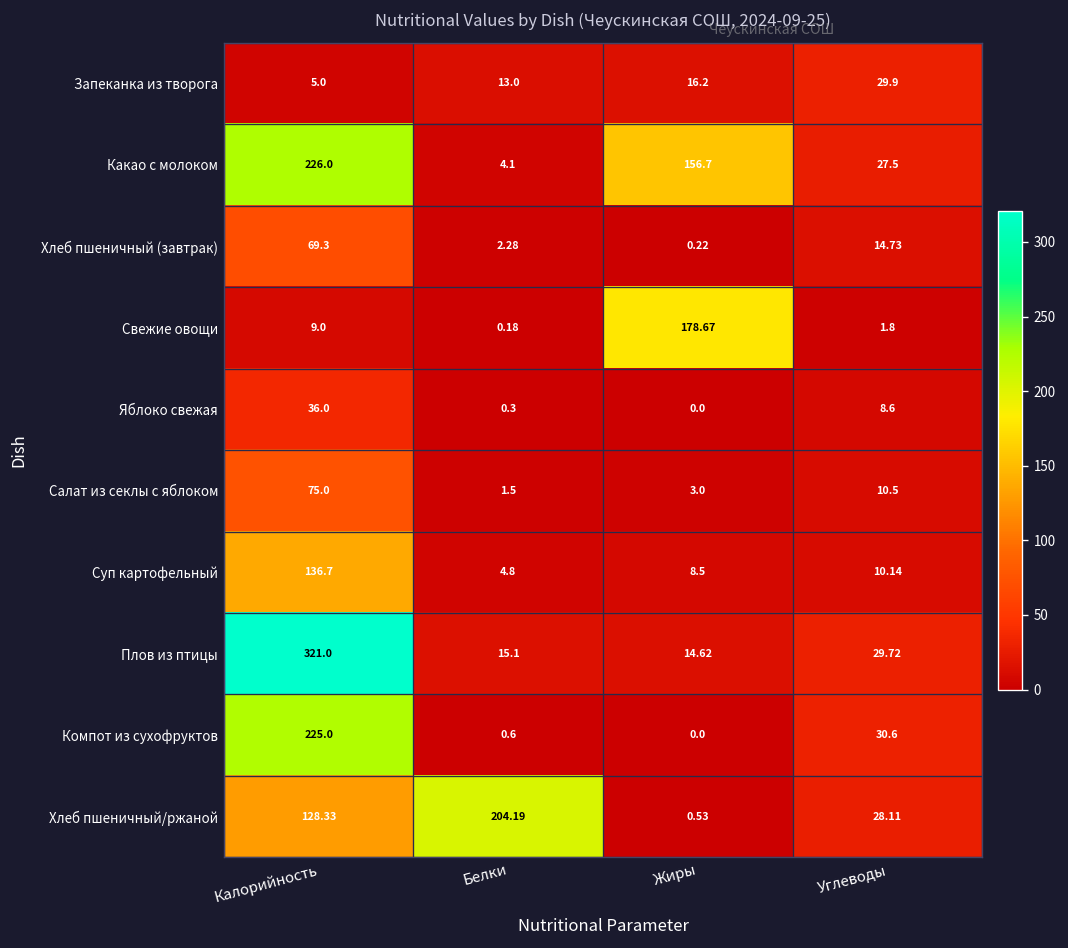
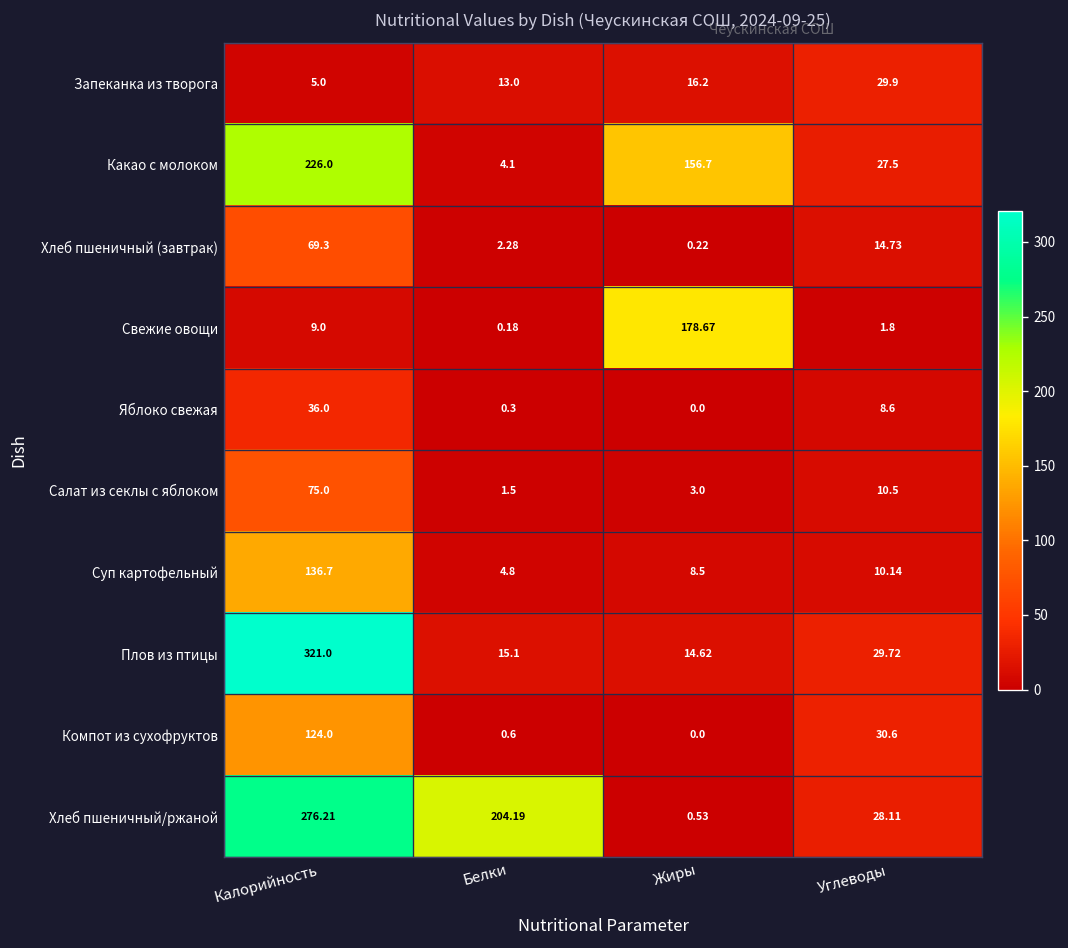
Компот из сухофруктов, Калорийность: 225.0 -> 124.0
Хлеб пшеничный/ржаной, Калорийность: 128.33 -> 276.21
